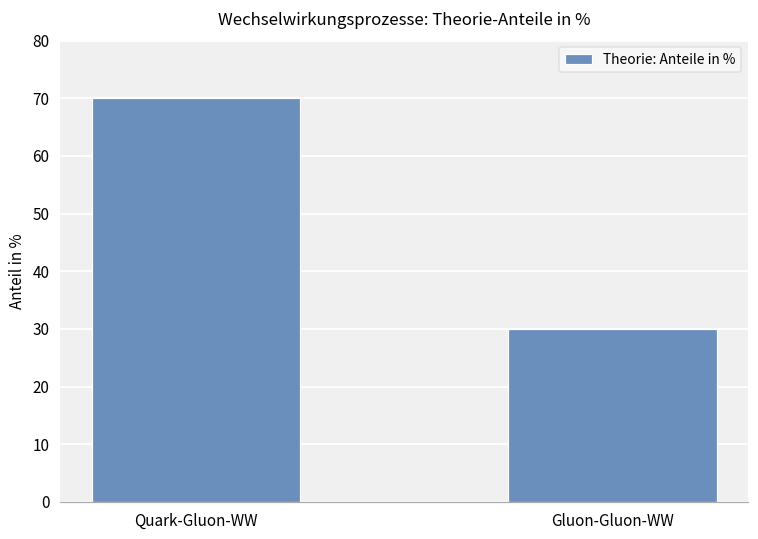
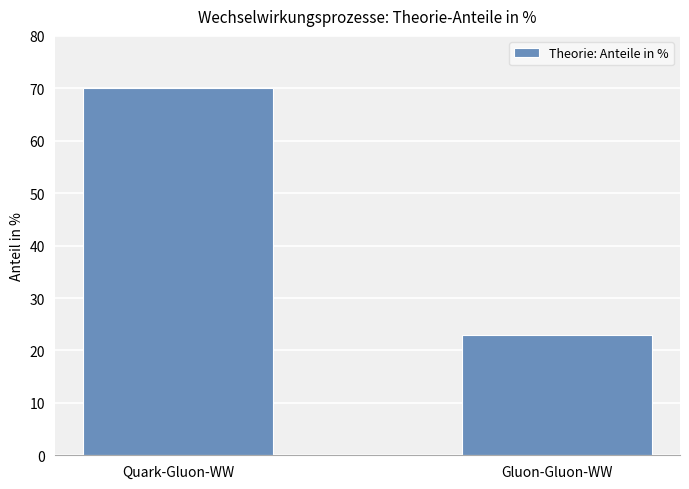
Gluon-Gluon-WW: 30 -> 23
